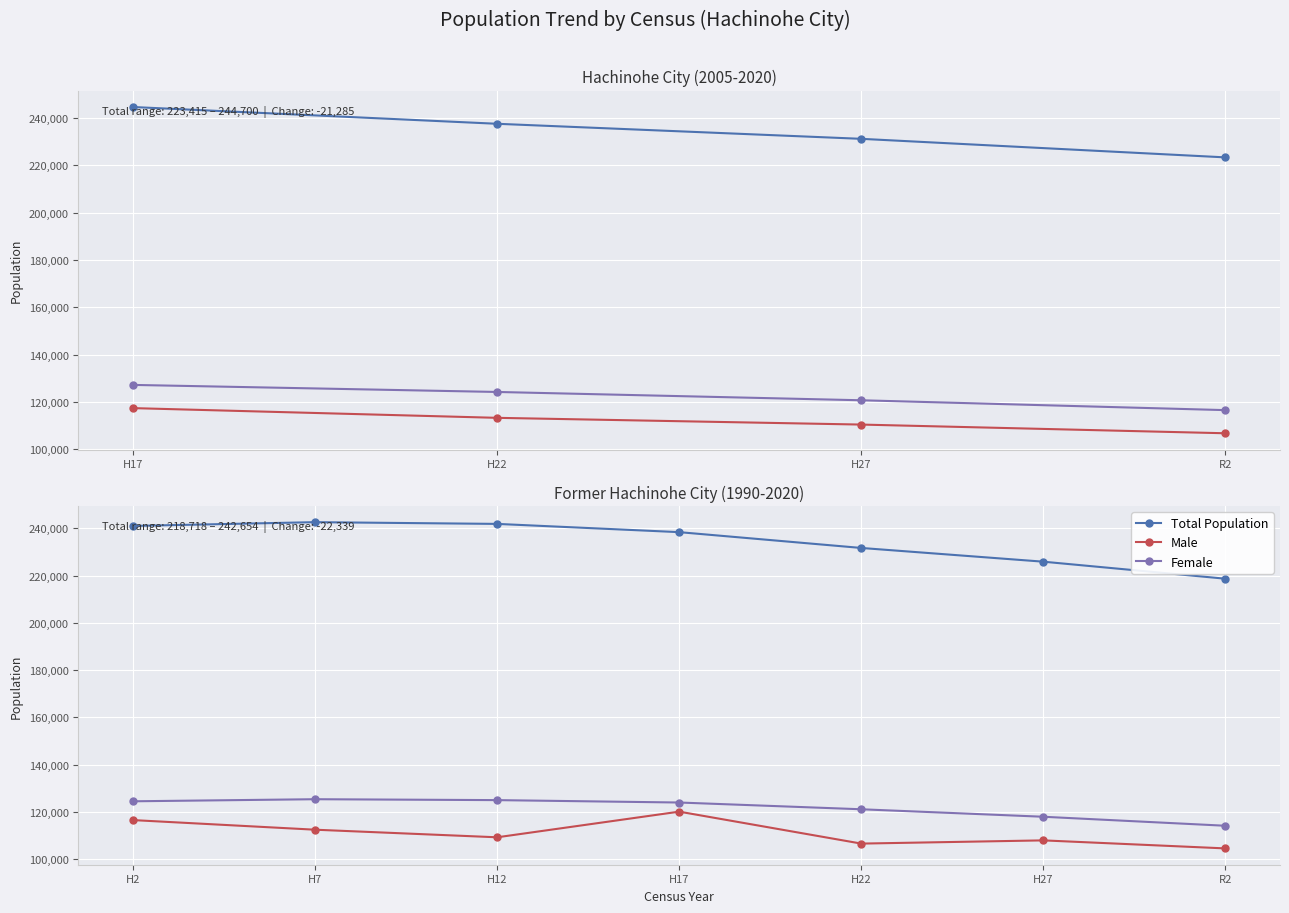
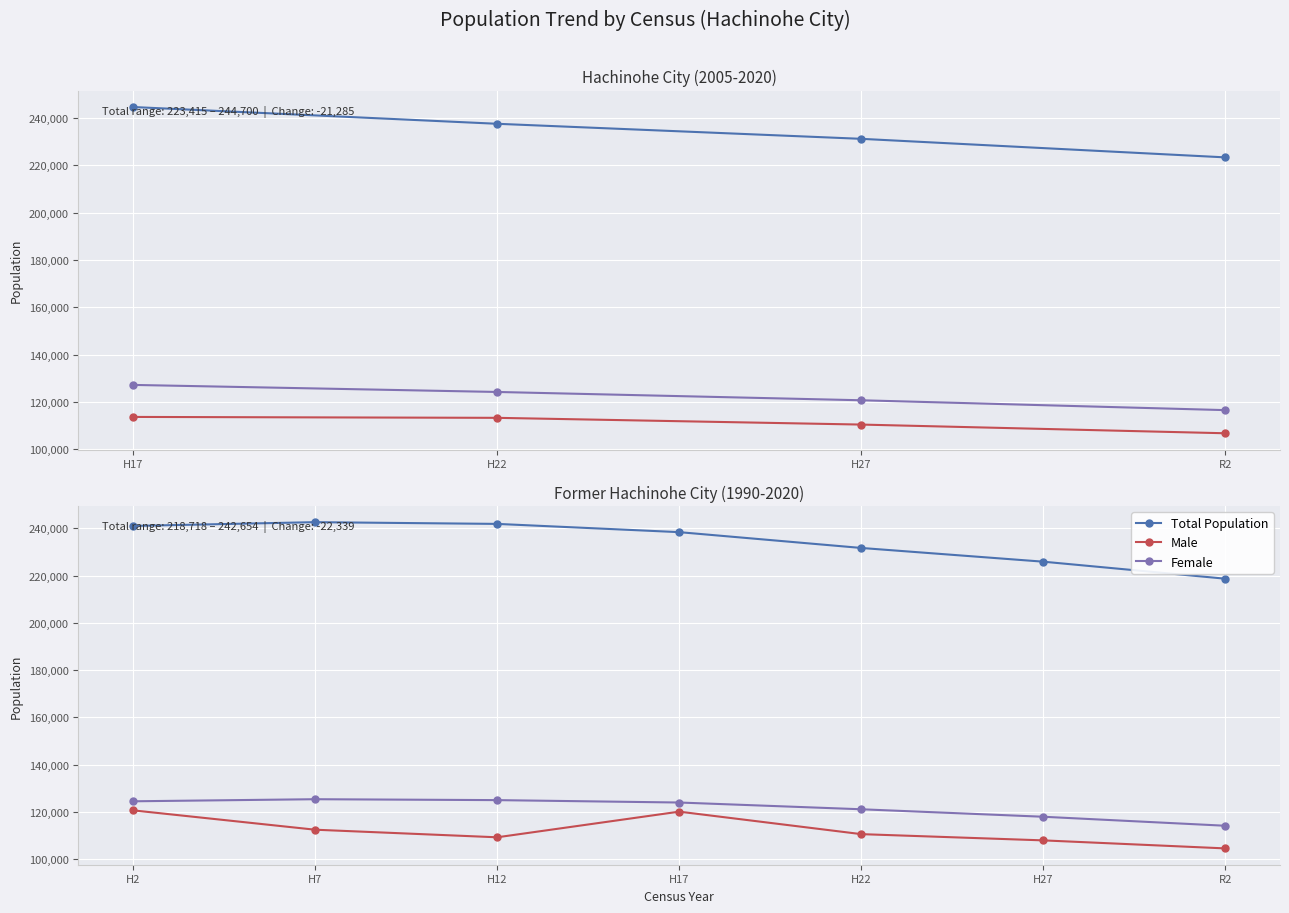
Hachinohe City (2005-2020), Male, H17: 117,000 -> 114,000
Former Hachinohe City (1990-2020), Male, H2: 117,000 -> 121,000
Former Hachinohe City (1990-2020), Male, H22: 107,000 -> 111,000
